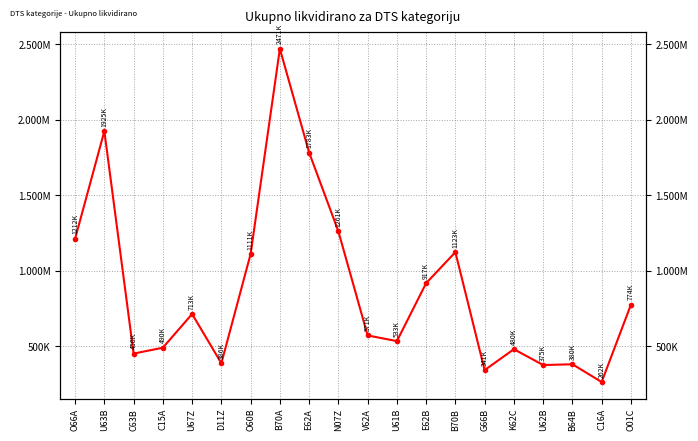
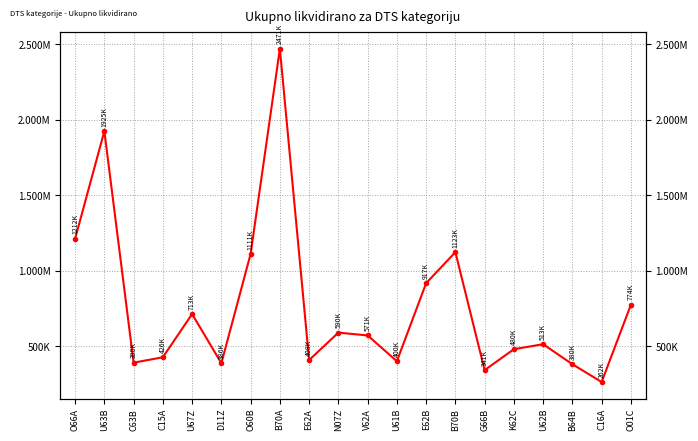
C63B: 450K -> 390K
C15A: 490K -> 426K
E62A: 1783K -> 408K
N07Z: 1261K -> 590K
U61B: 533K -> 400K
U62B: 375K -> 513K
